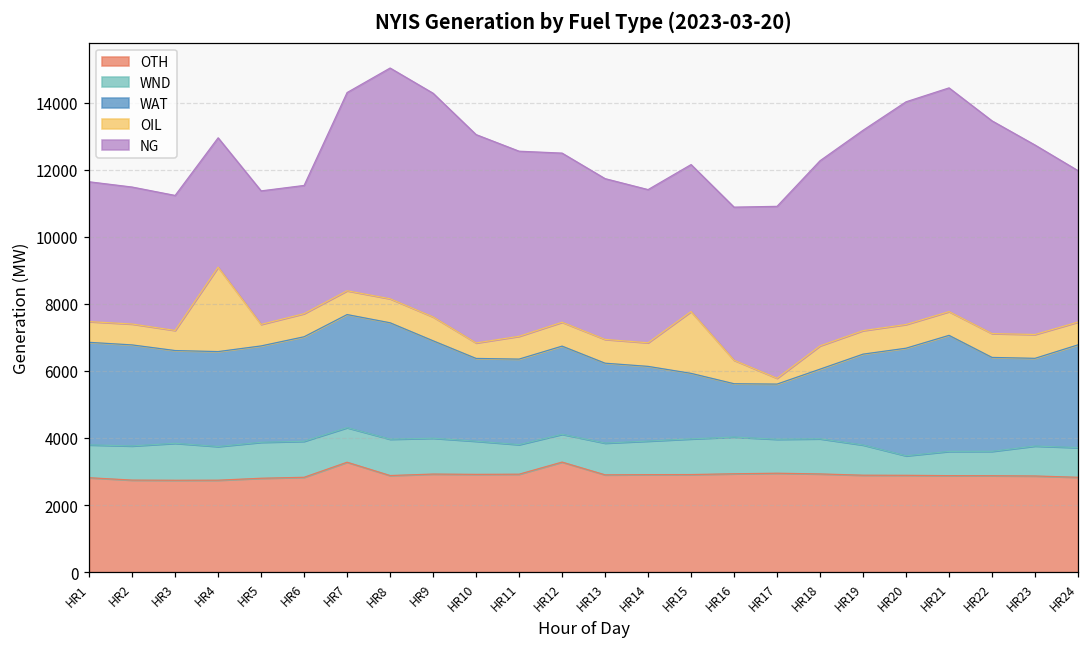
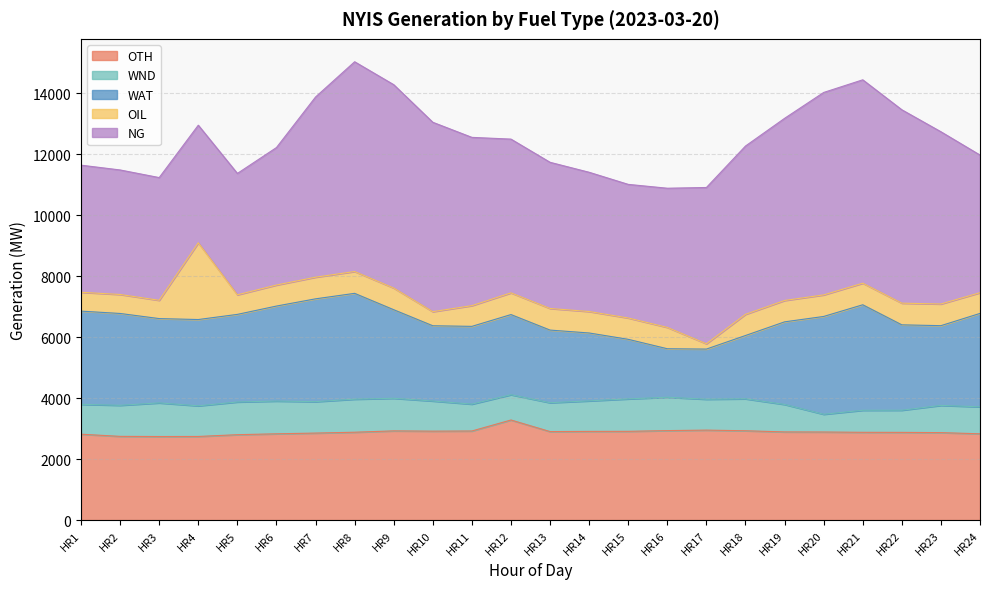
NG, HR6: 3800 -> 4500
OTH, HR7: 3300 -> 2900
OIL, HR15: 1800 -> 700
